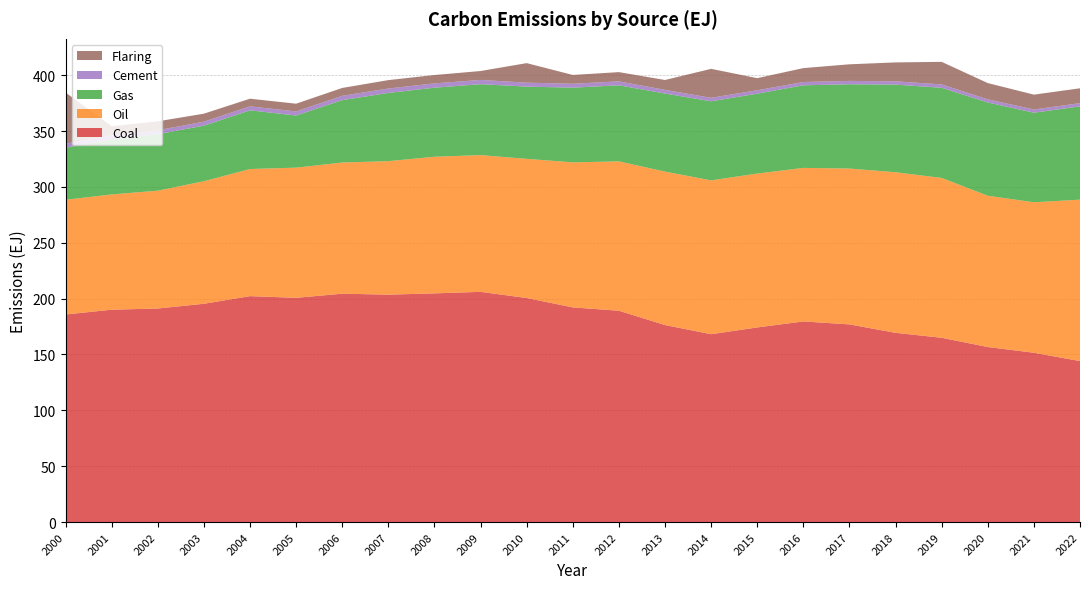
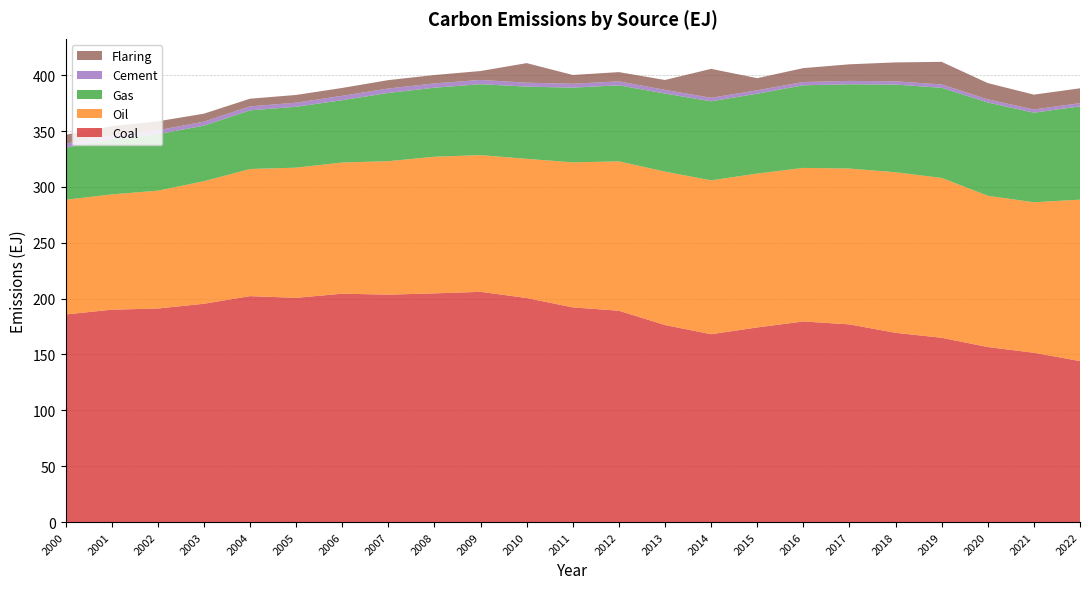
Flaring, 2000: 46 -> 8
Gas, 2005: 47 -> 54
